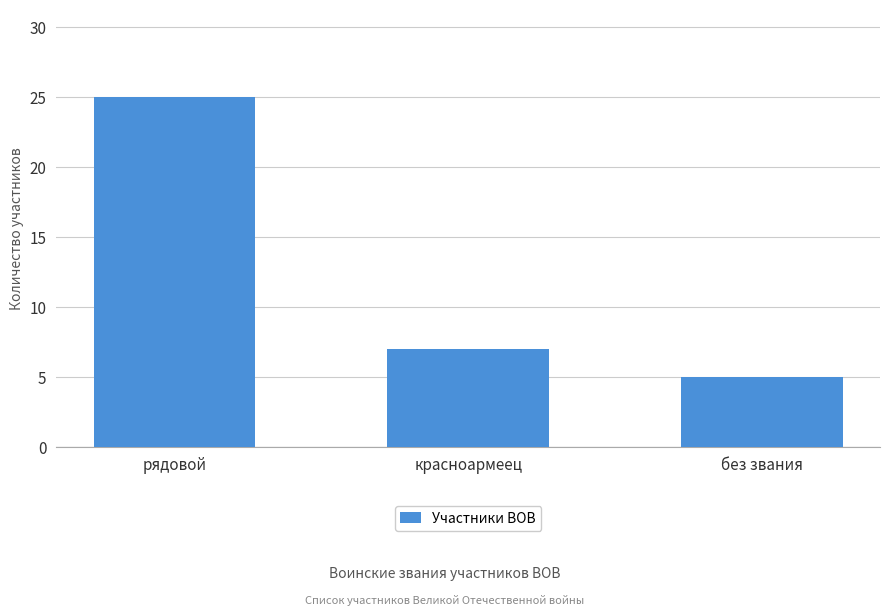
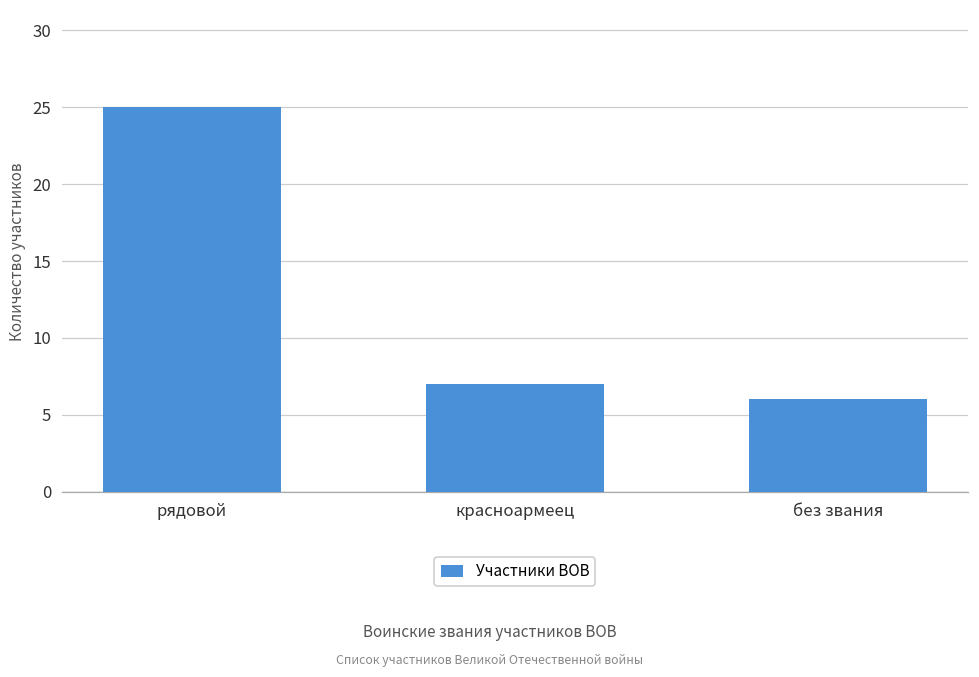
без звания: 5 -> 6
